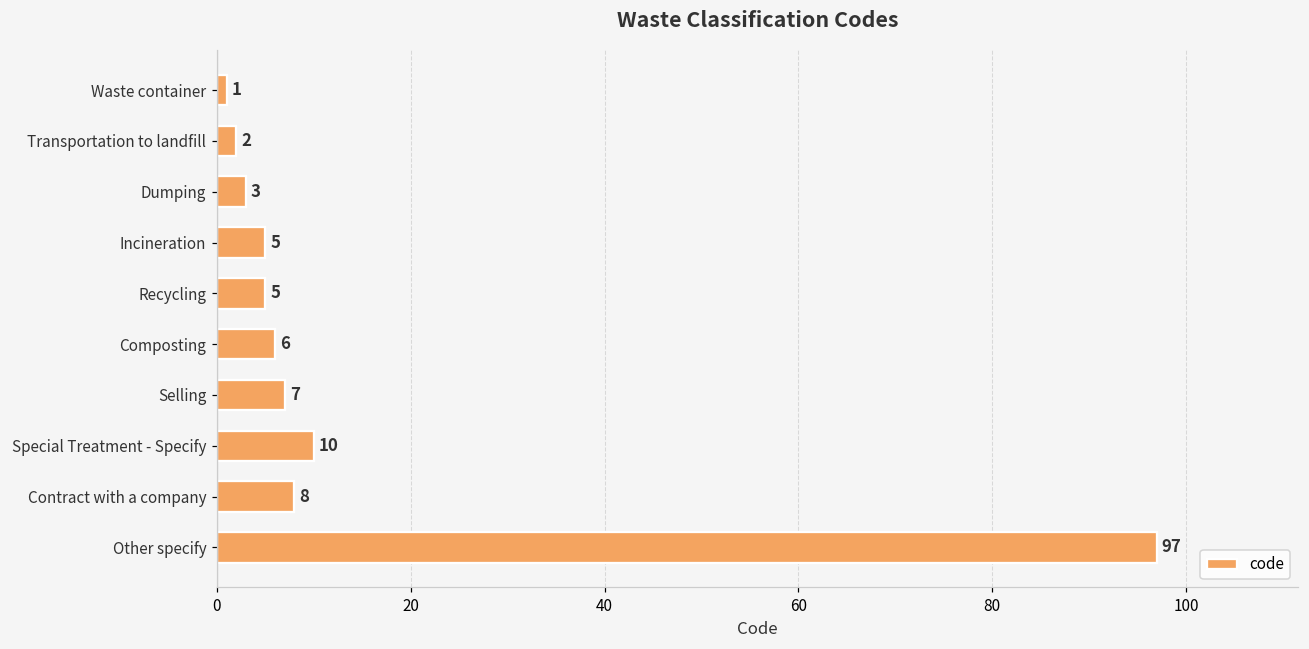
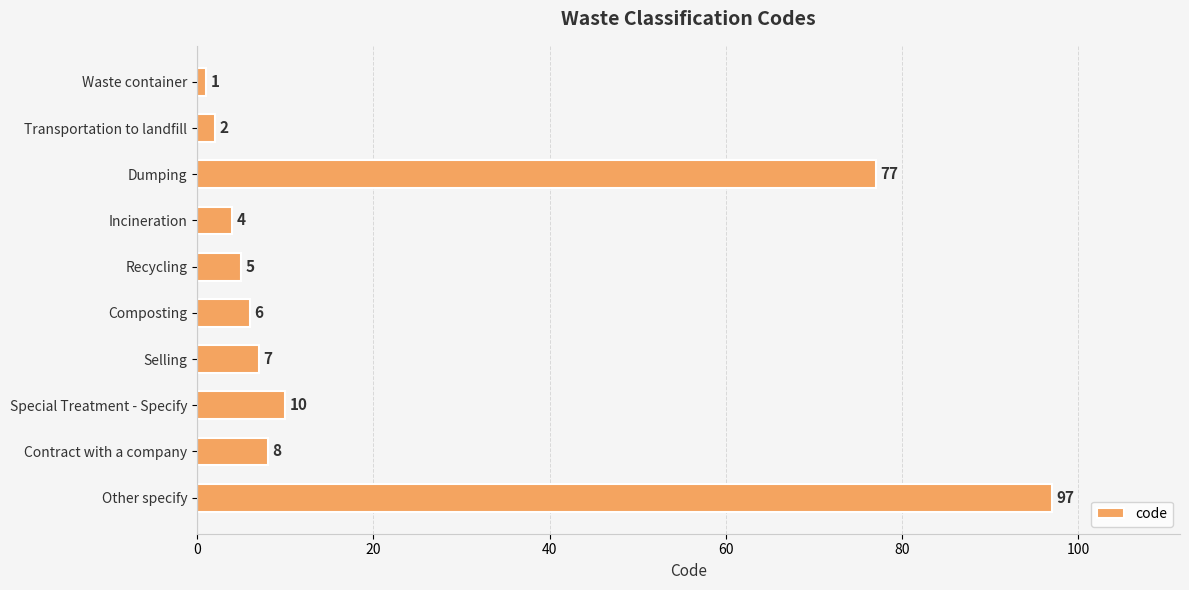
Dumping: 3 -> 77
Incineration: 5 -> 4
